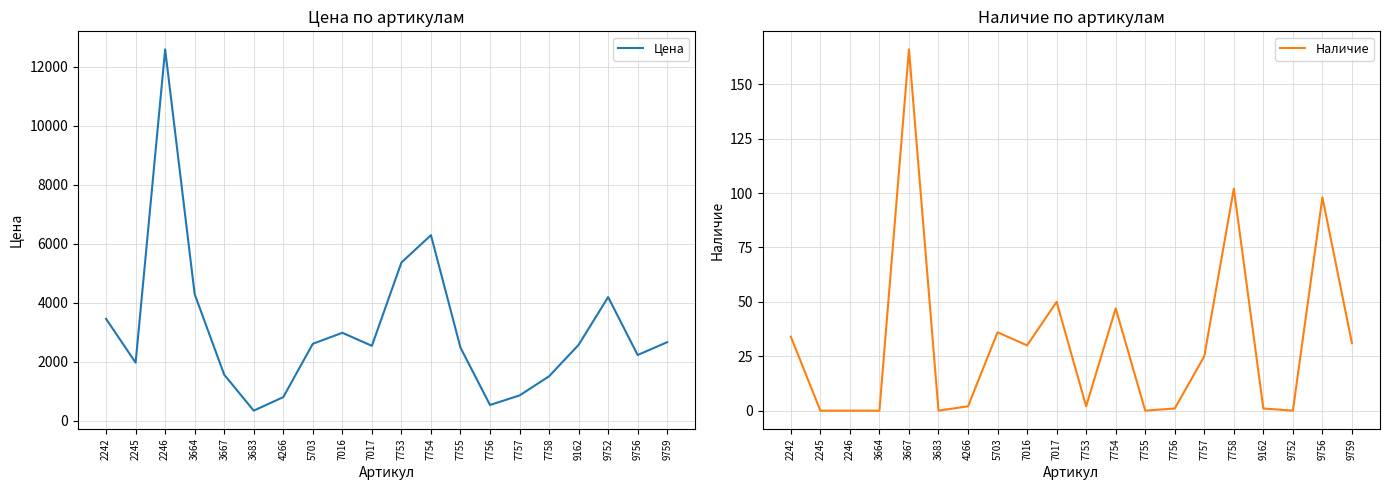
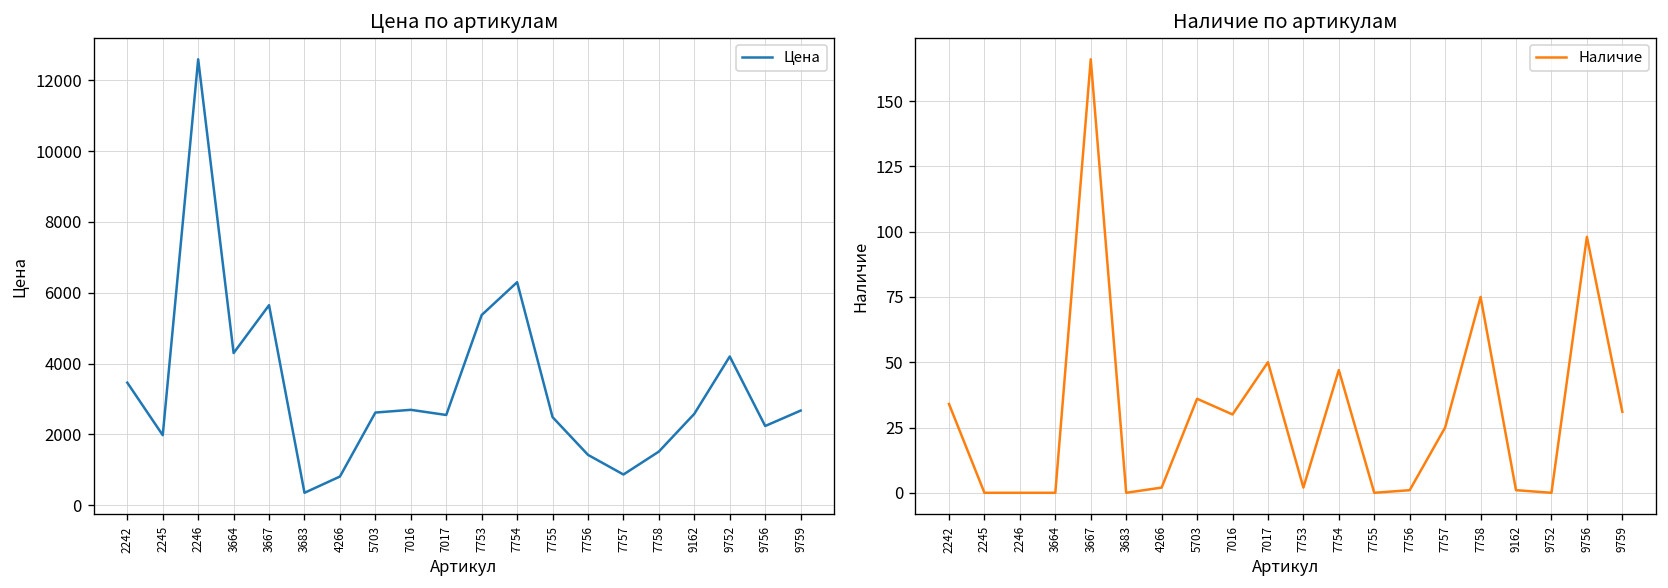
Цена по артикулам, 3667: 1600 -> 5600
Цена по артикулам, 7016: 3000 -> 2700
Цена по артикулам, 7756: 500 -> 1400
Наличие по артикулам, 7758: 102 -> 75
